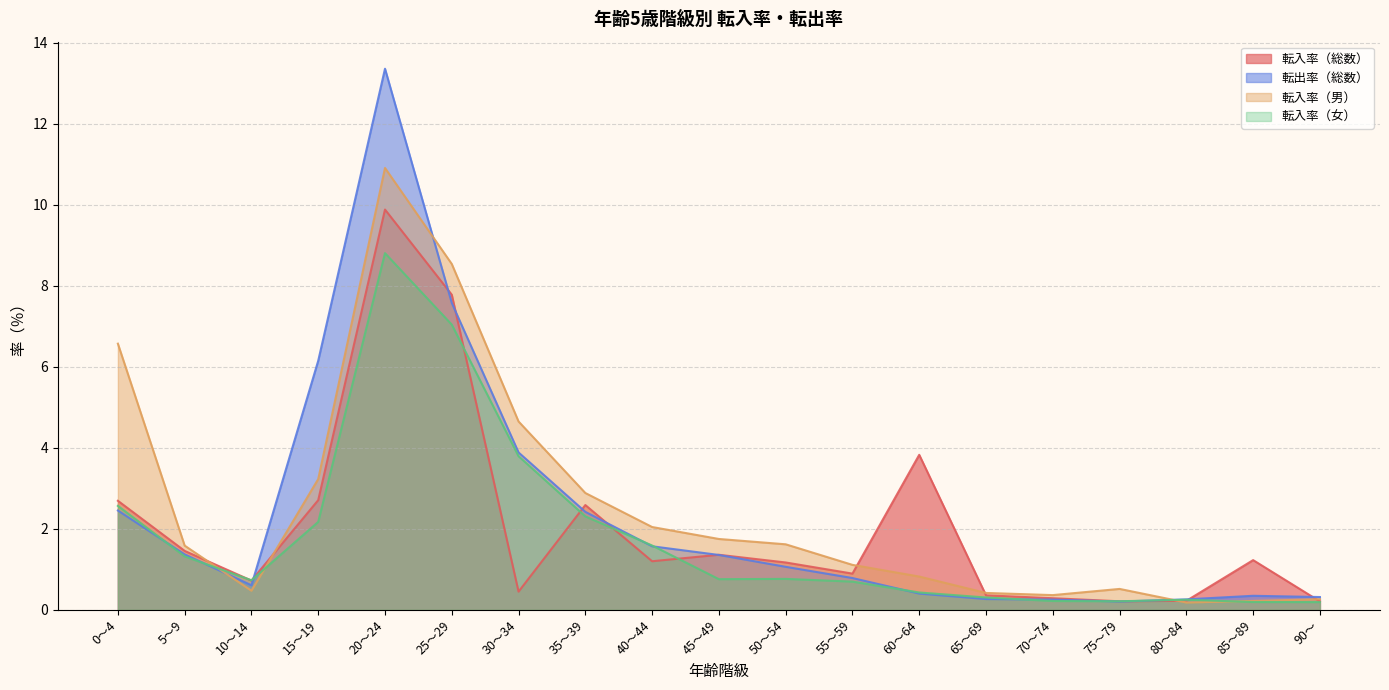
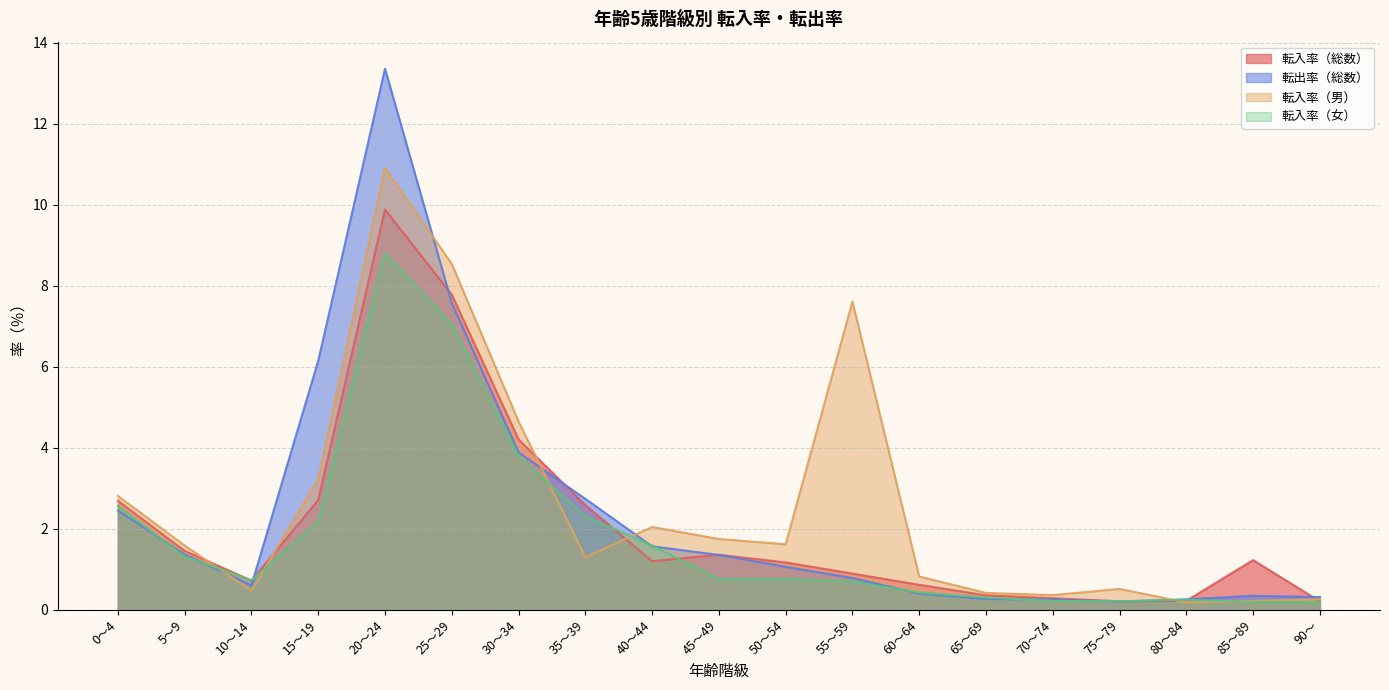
転入率（男）, 0～4: 6.6 -> 2.8
転入率（総数）, 30～34: 0.5 -> 4.2
転出率（総数）, 35～39: 2.4 -> 2.7
転入率（男）, 35～39: 2.9 -> 1.3
転入率（男）, 55～59: 1.1 -> 7.6
転入率（総数）, 60～64: 3.8 -> 0.6
